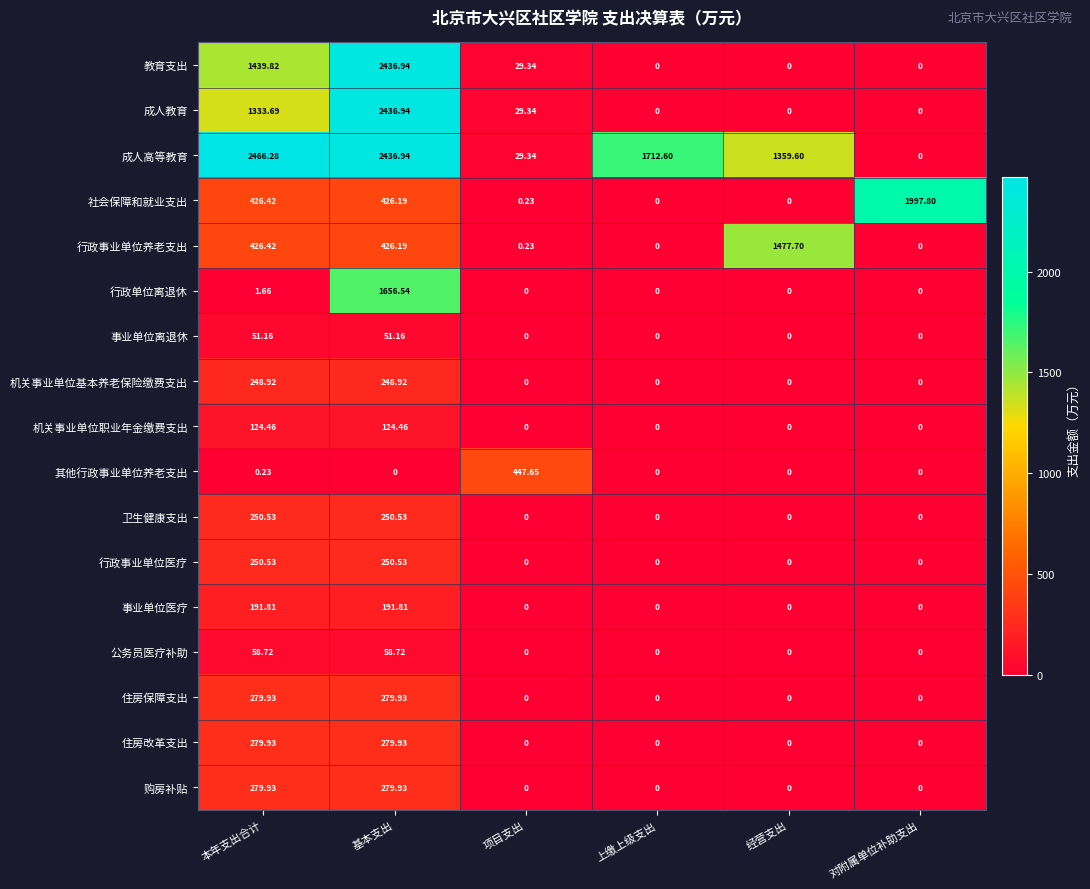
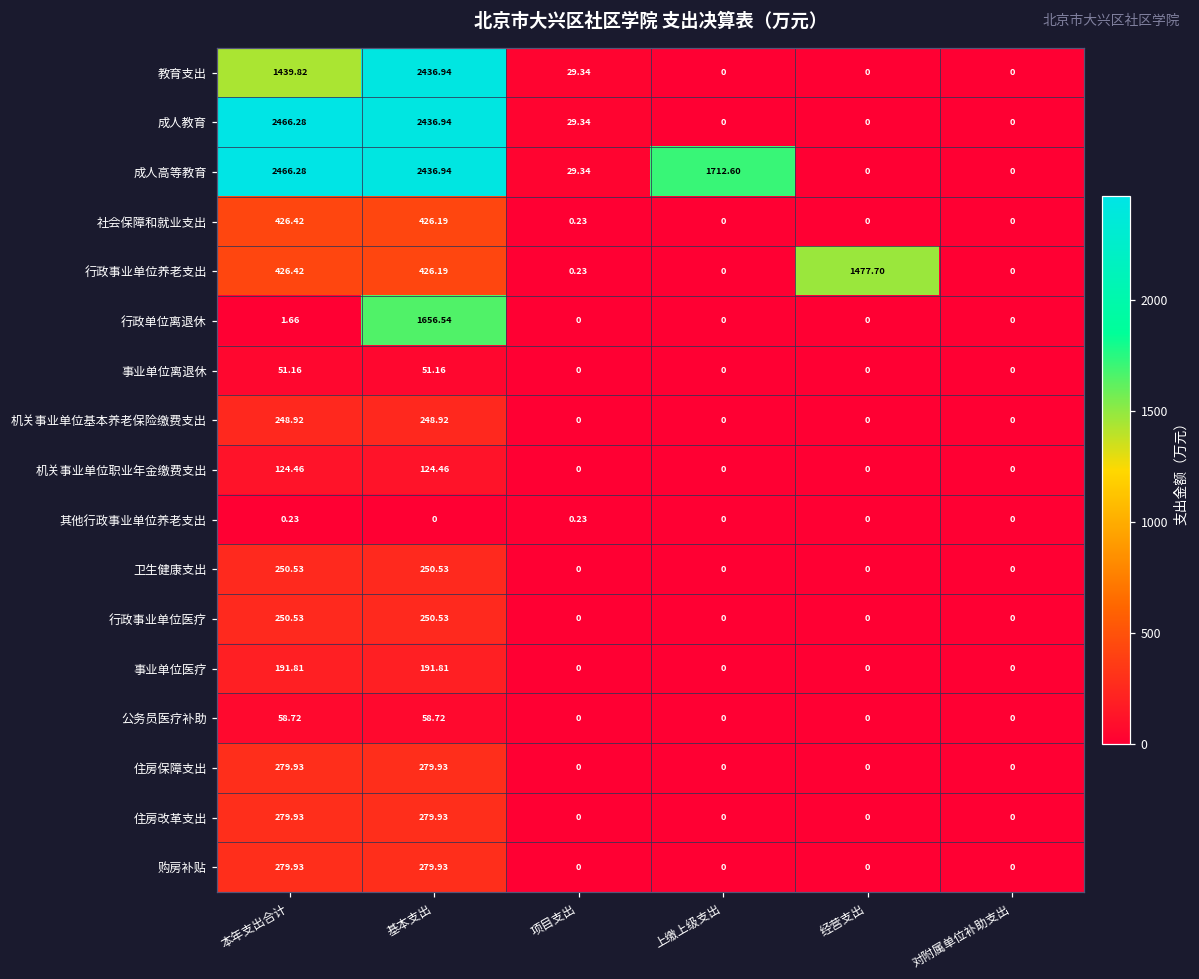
成人教育, 本年支出合计: 1333.69 -> 2466.28
成人高等教育, 经营支出: 1359.60 -> 0
社会保障和就业支出, 对附属单位补助支出: 1997.80 -> 0
其他行政事业单位养老支出, 项目支出: 447.65 -> 0.23
